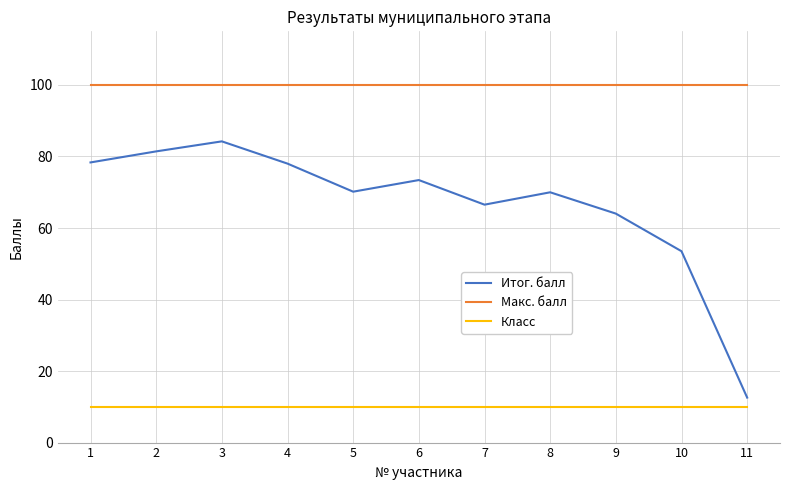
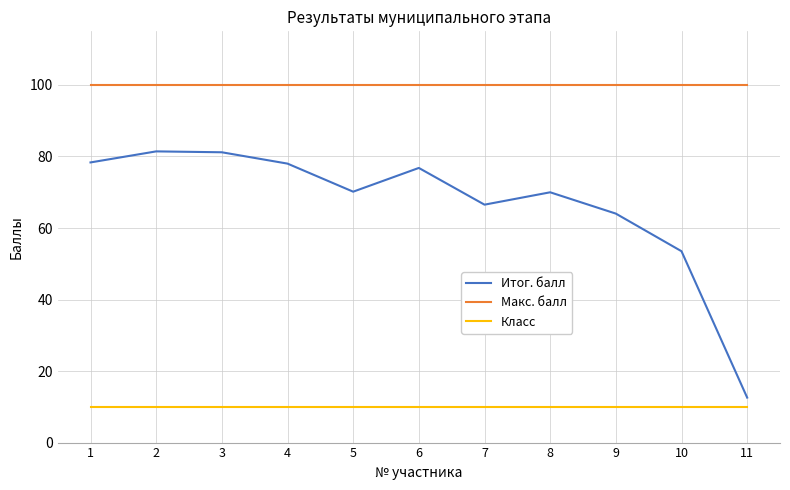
Итог. балл, 3: 84 -> 81
Итог. балл, 6: 73 -> 77
